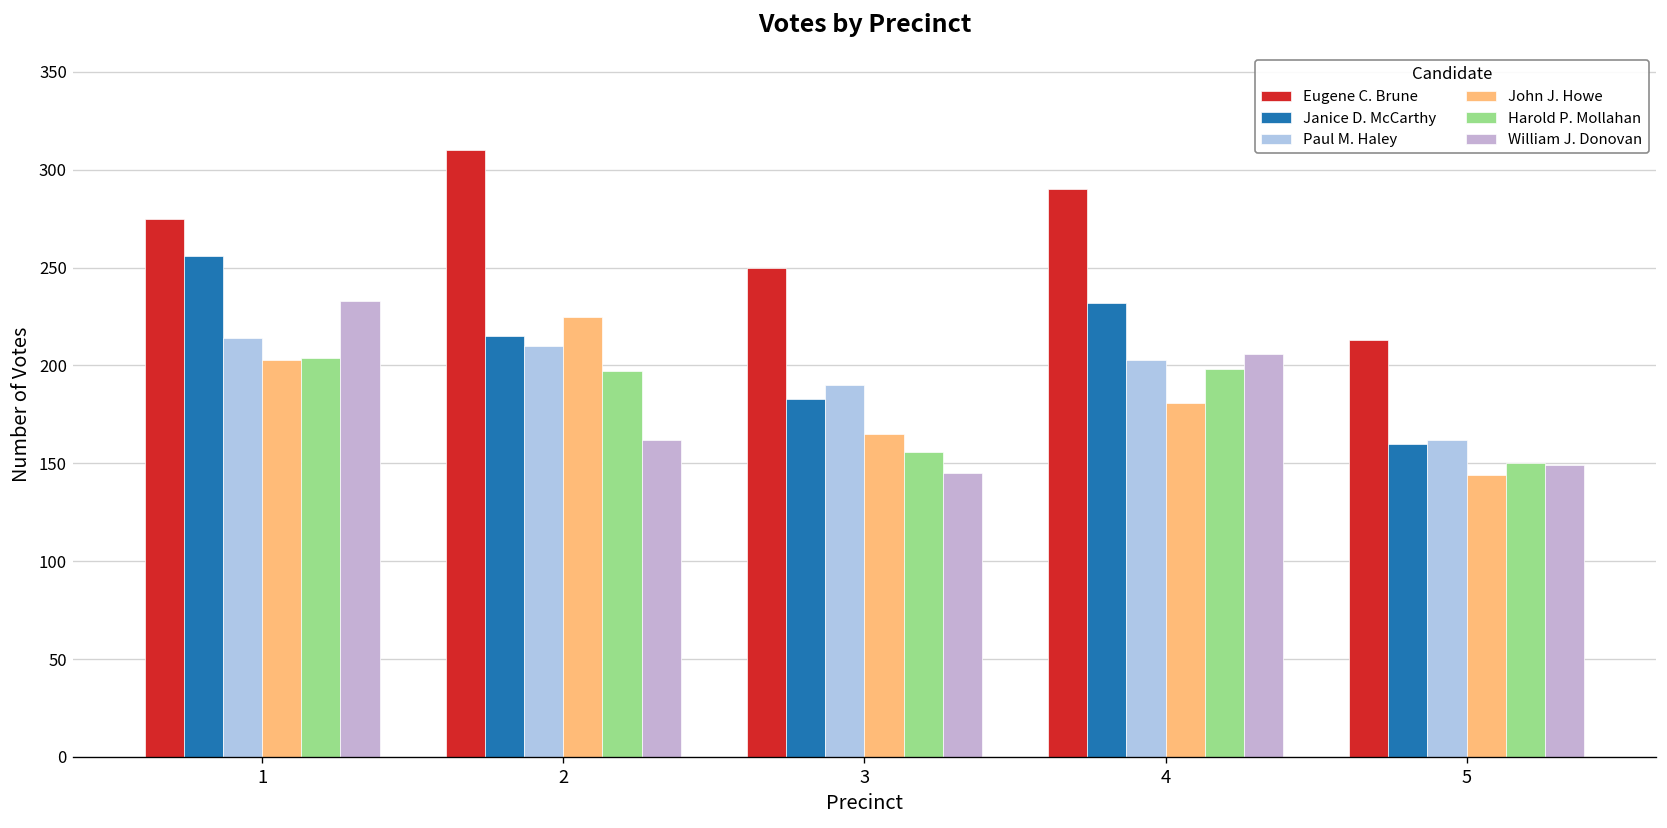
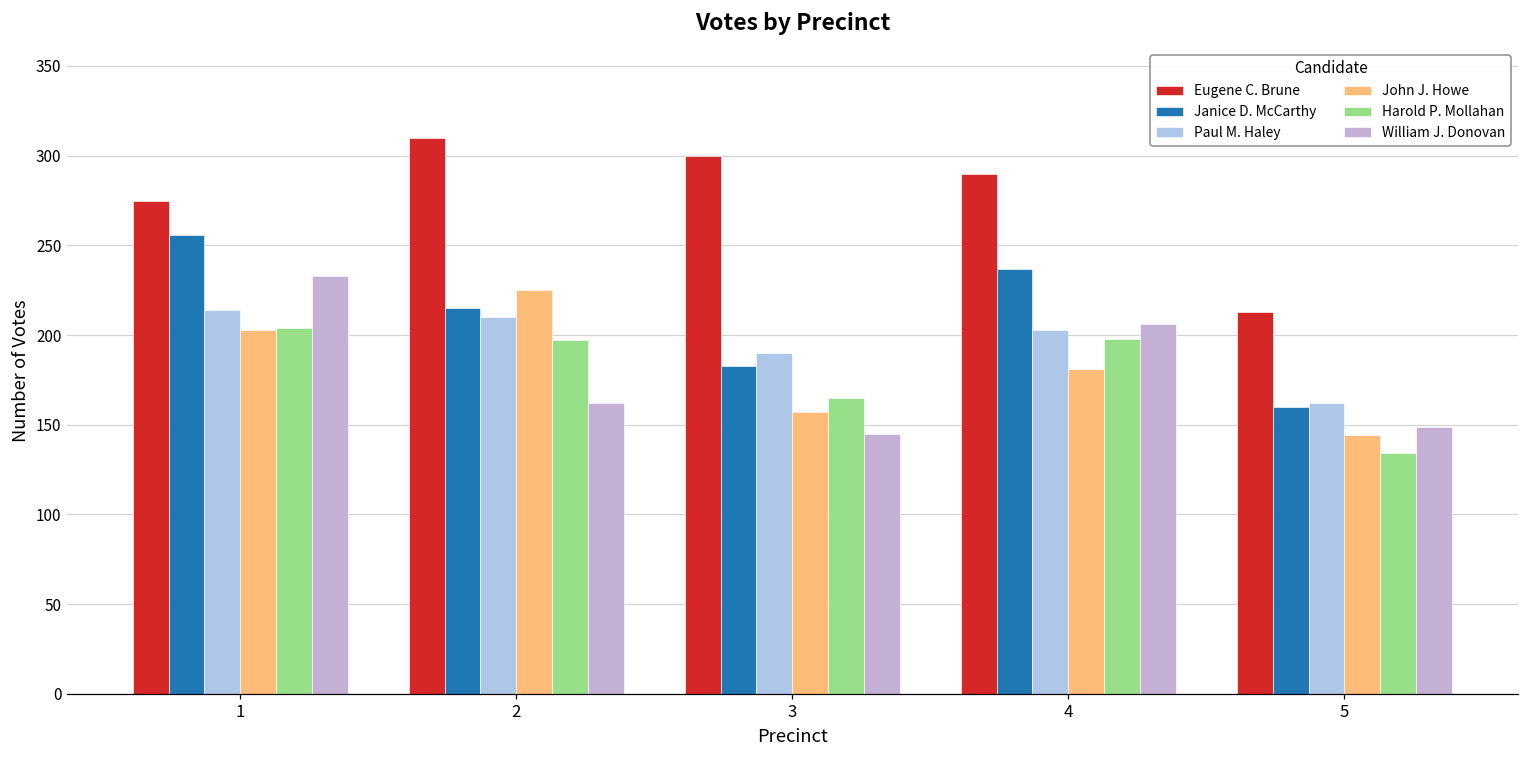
Eugene C. Brune, 3: 250 -> 300
John J. Howe, 3: 165 -> 157
Harold P. Mollahan, 3: 156 -> 165
Janice D. McCarthy, 4: 232 -> 237
Harold P. Mollahan, 5: 150 -> 134
